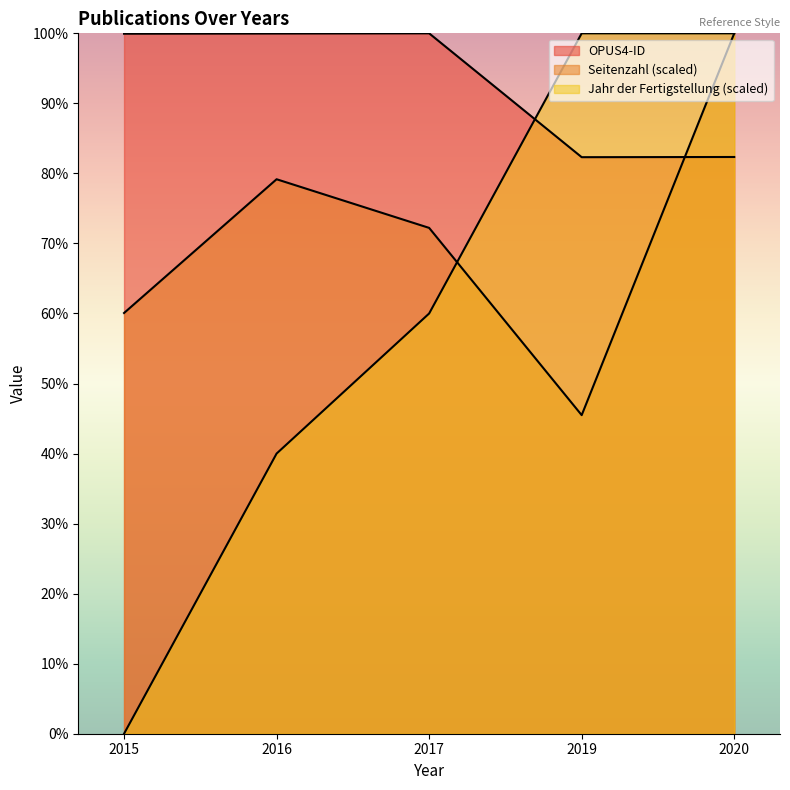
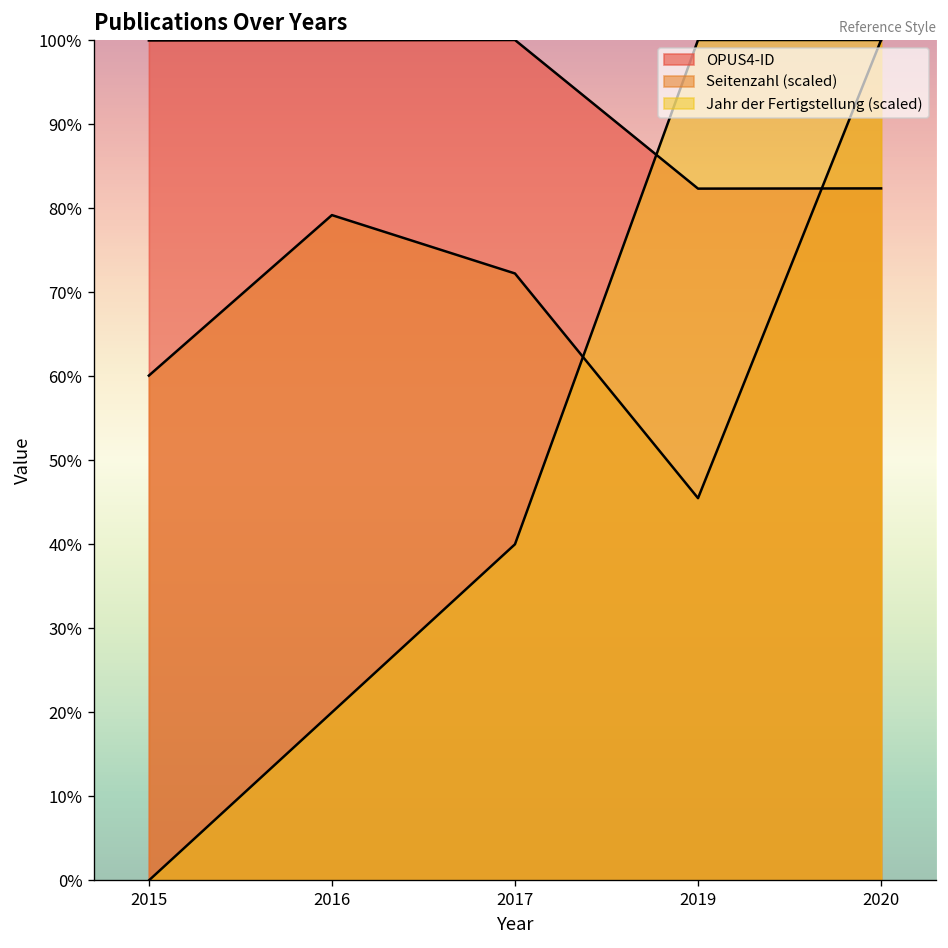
Jahr der Fertigstellung (scaled), 2016: 40% -> 20%
Jahr der Fertigstellung (scaled), 2017: 60% -> 40%
